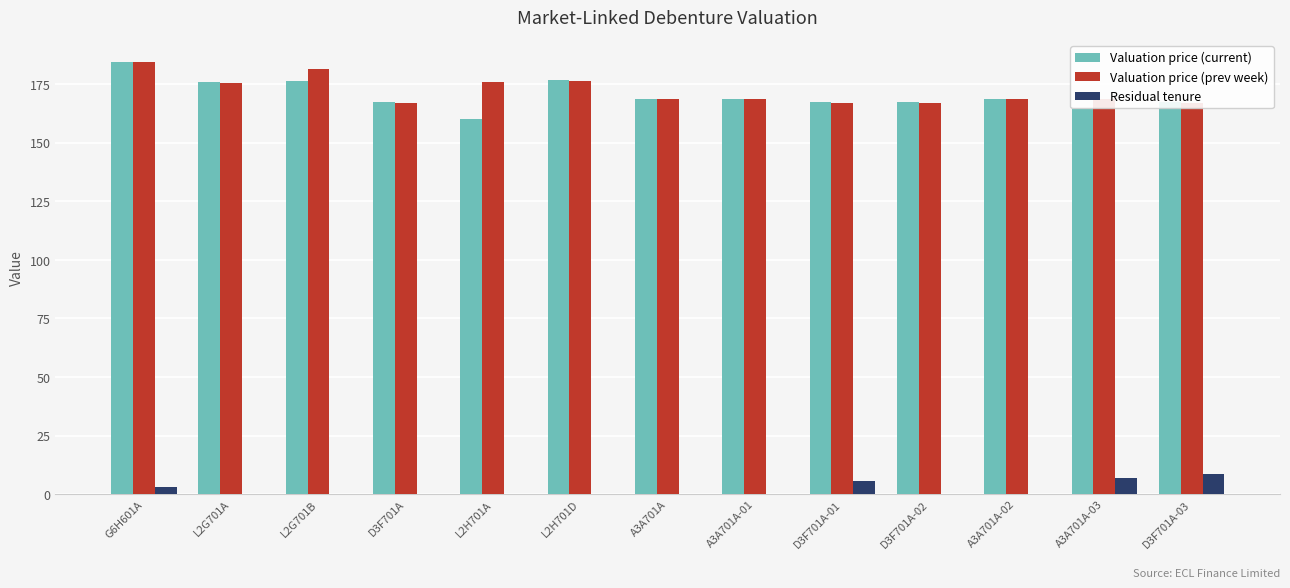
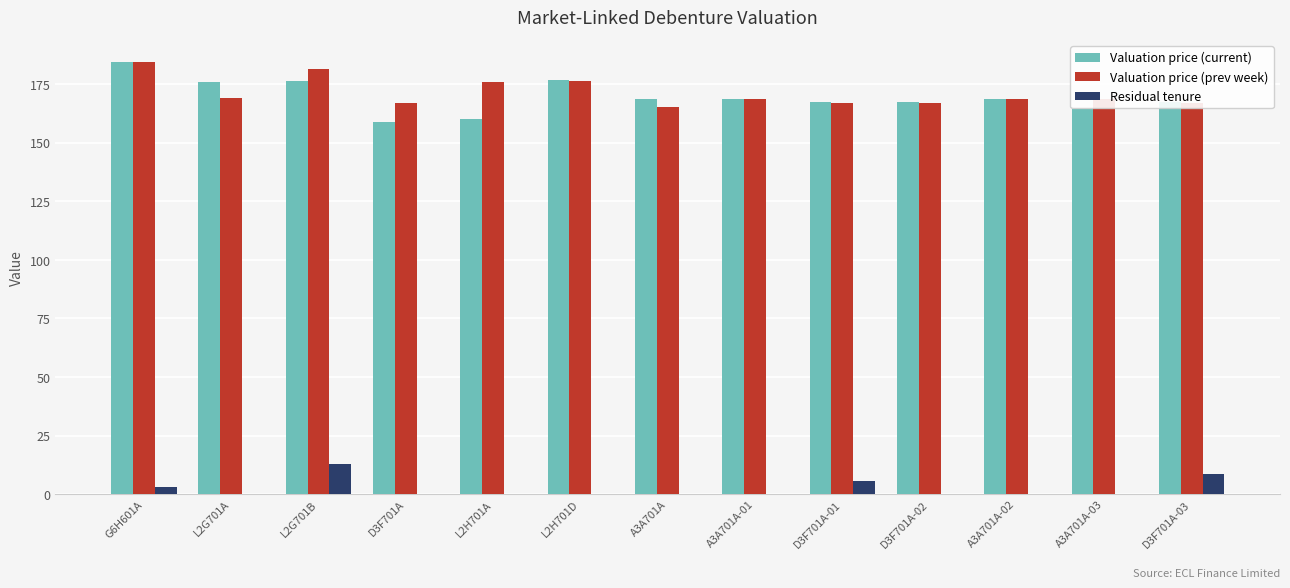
Valuation price (prev week), L2G701A: 176 -> 169
Residual tenure, L2G701B: 0 -> 13
Valuation price (current), D3F701A: 167 -> 159
Valuation price (prev week), A3A701A: 169 -> 165
Residual tenure, A3A701A-03: 7 -> 0
